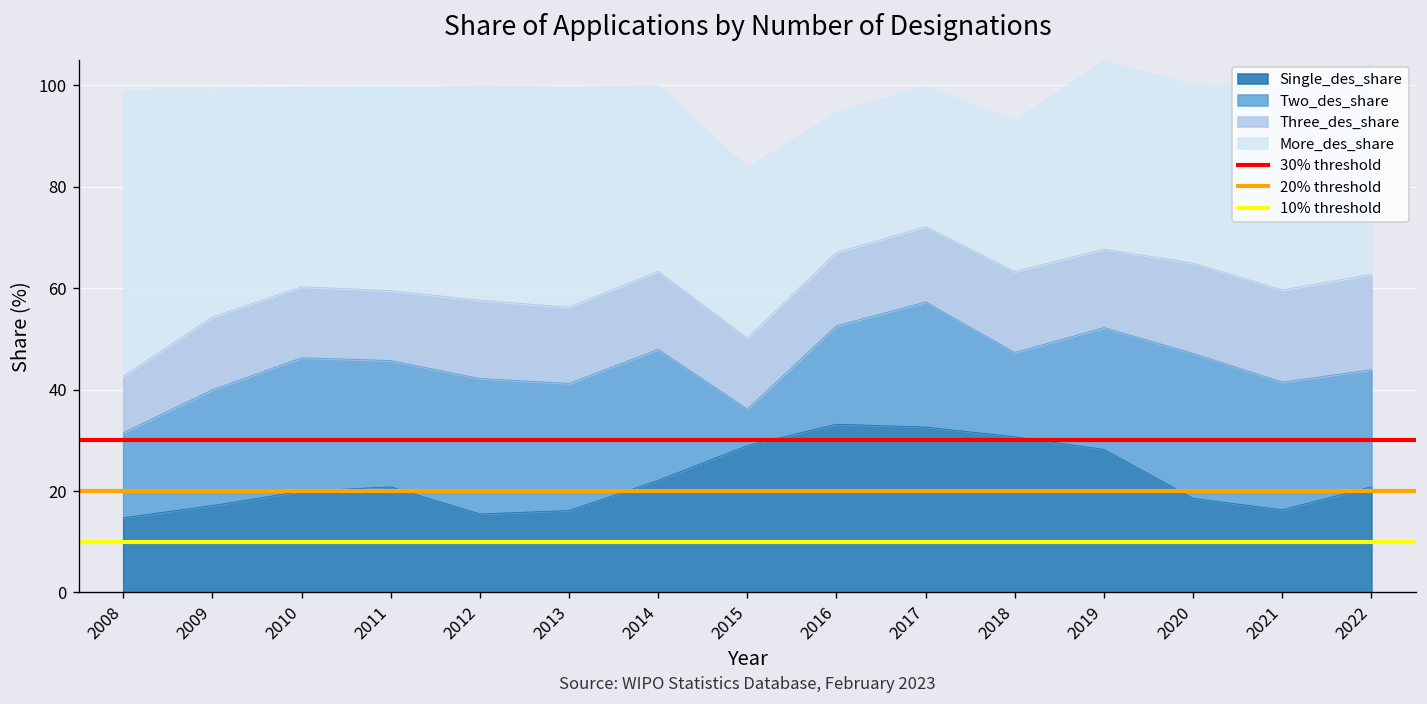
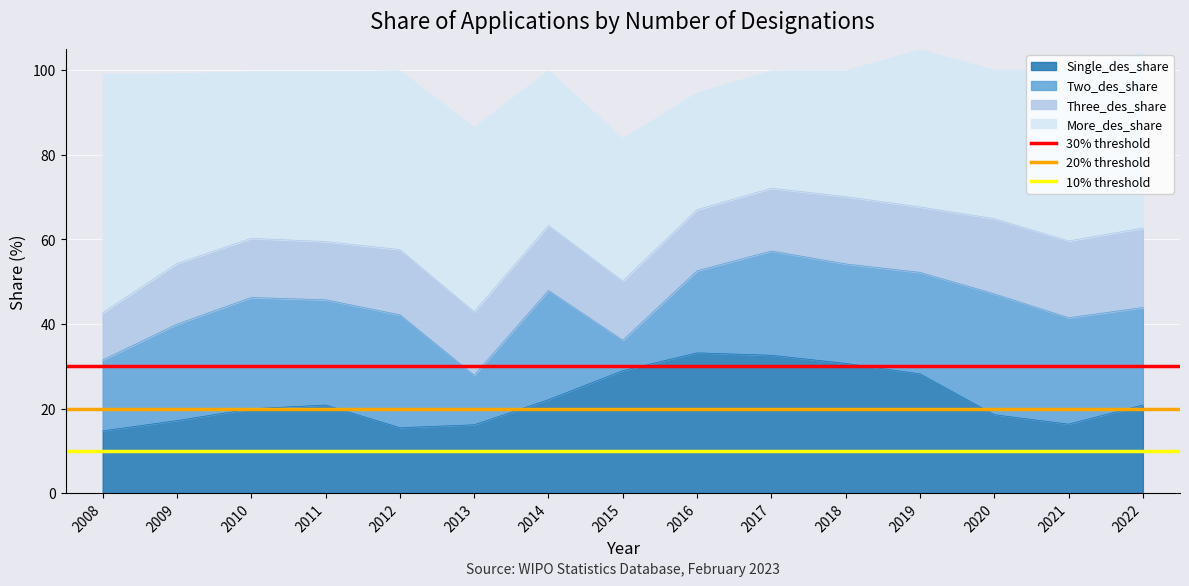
Two_des_share, 2013: 25 -> 12
Two_des_share, 2018: 17 -> 24
